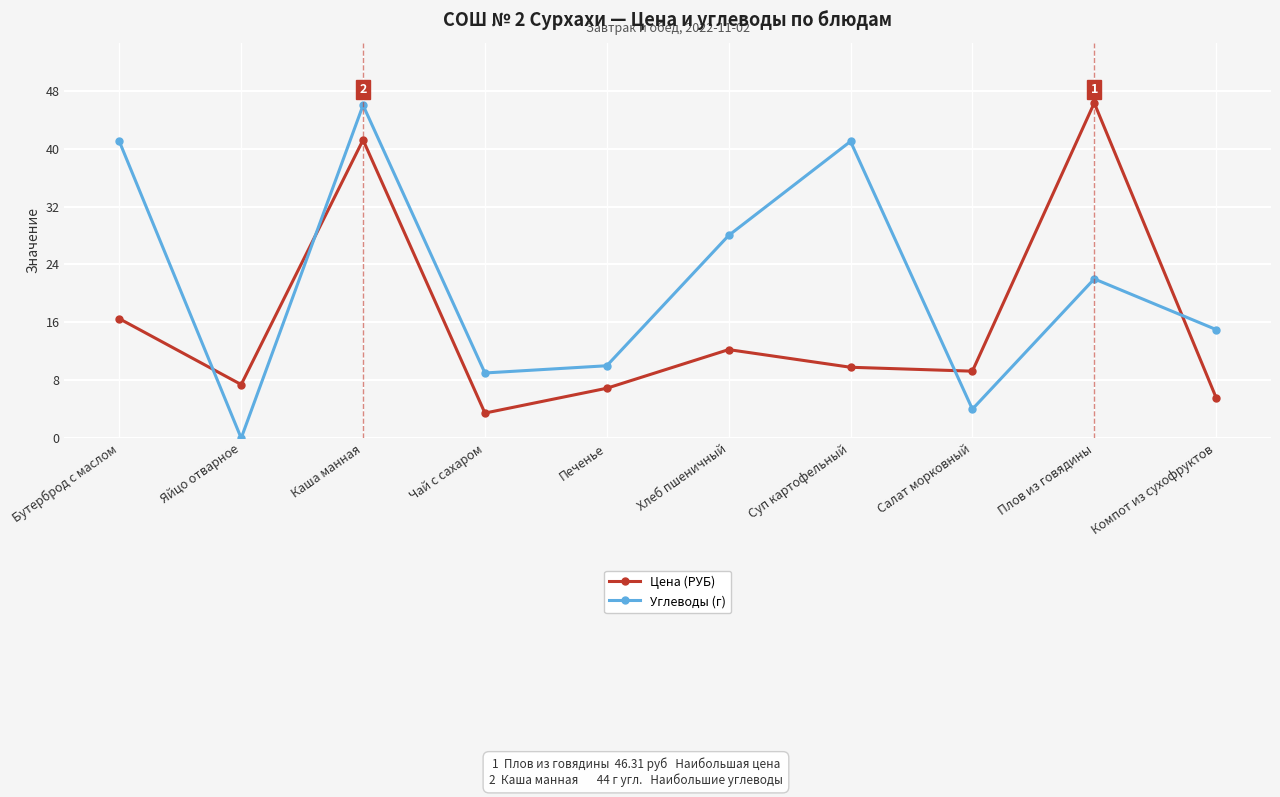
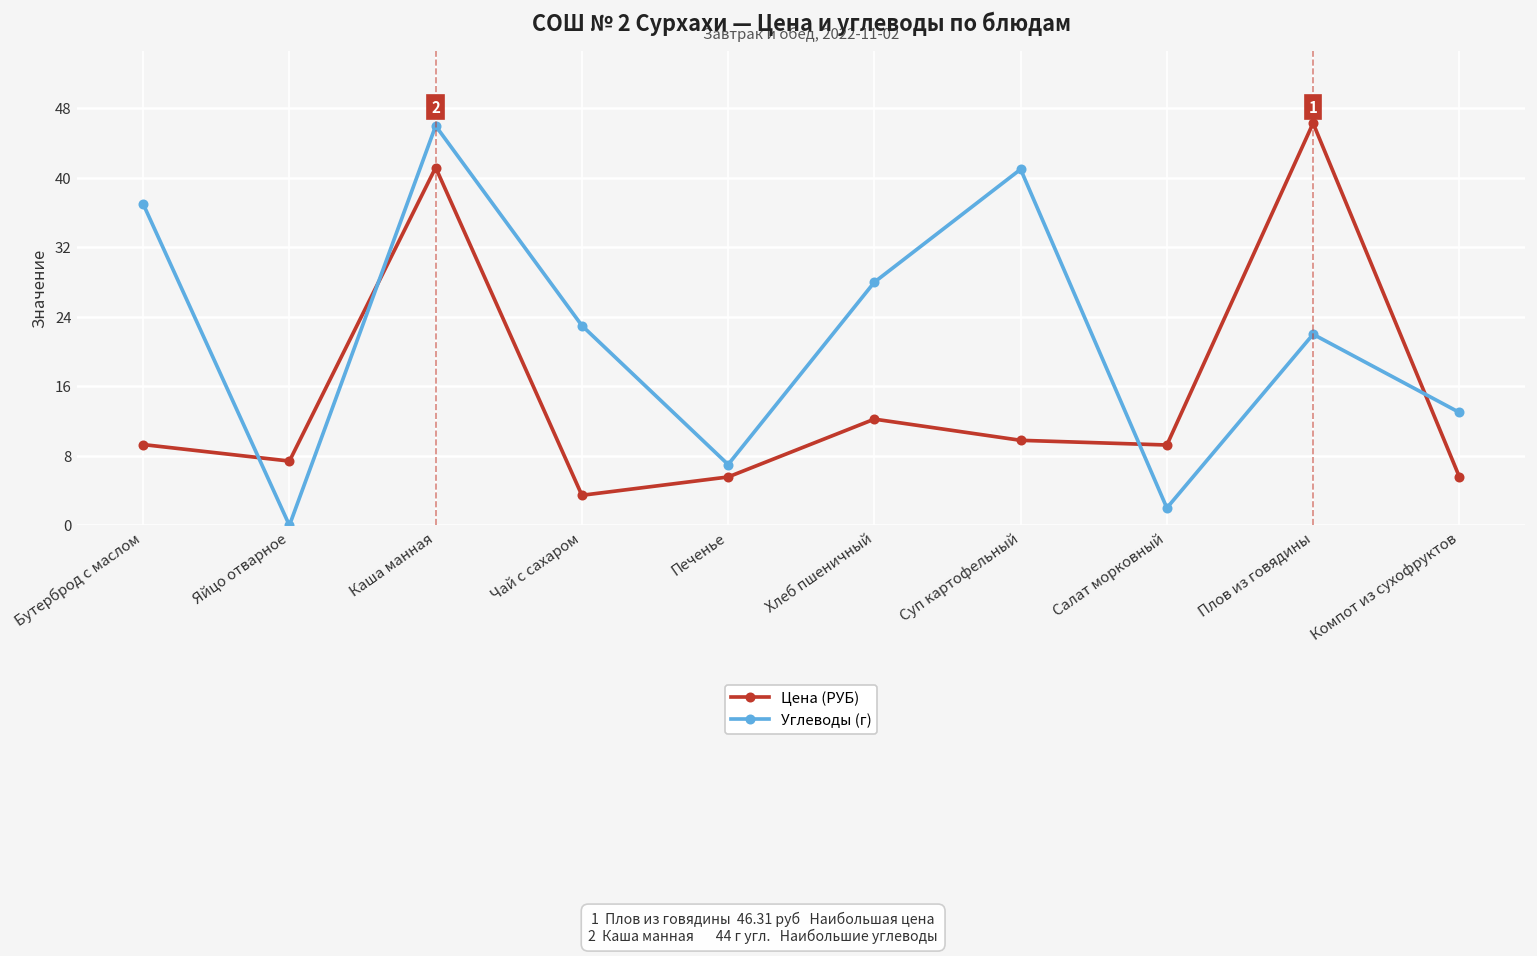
Цена (РУБ), Бутерброд с маслом: 17 -> 9
Углеводы (г), Бутерброд с маслом: 41 -> 37
Углеводы (г), Чай с сахаром: 9 -> 23
Цена (РУБ), Печенье: 7 -> 6
Углеводы (г), Печенье: 10 -> 7
Углеводы (г), Салат морковный: 4 -> 2
Углеводы (г), Компот из сухофруктов: 15 -> 13
